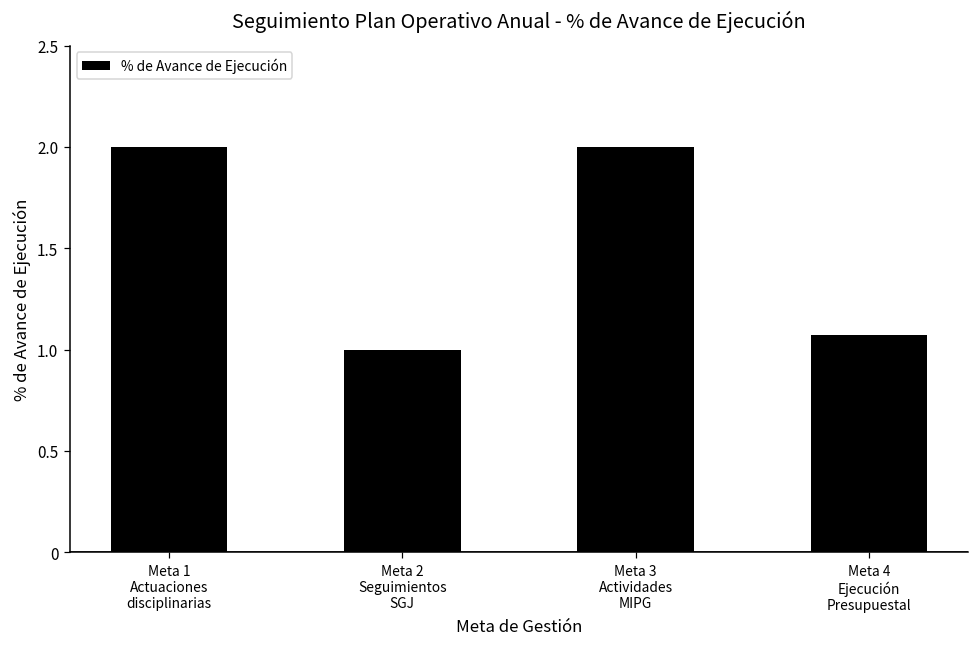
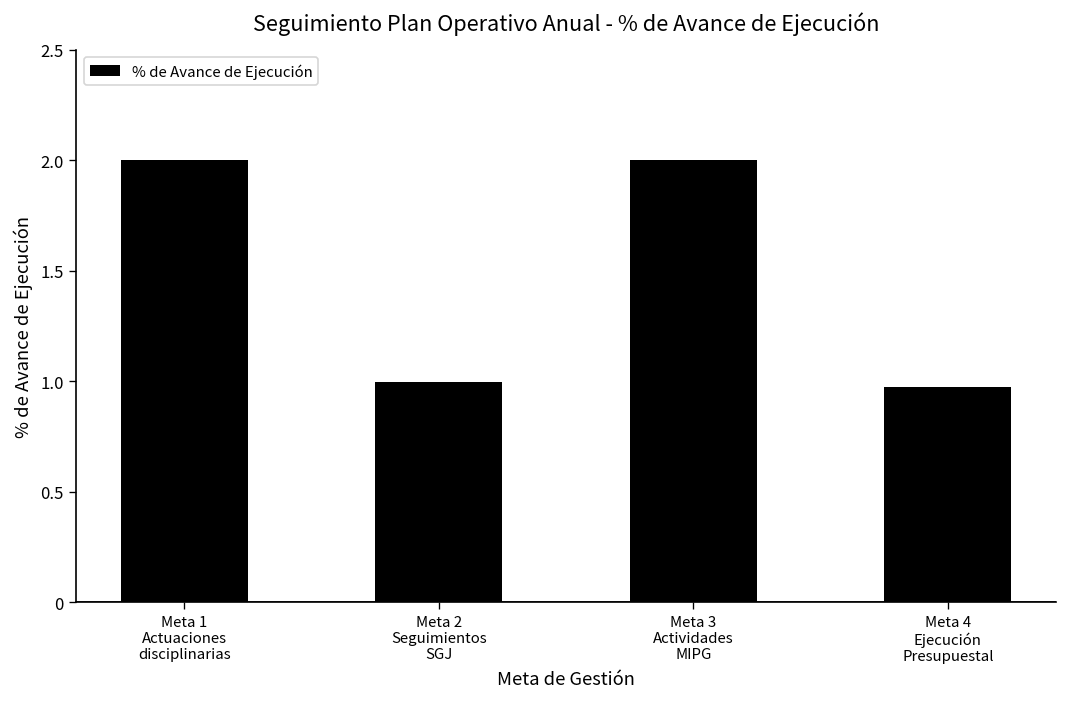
Meta 4 Ejecución Presupuestal: 1.07 -> 0.97
